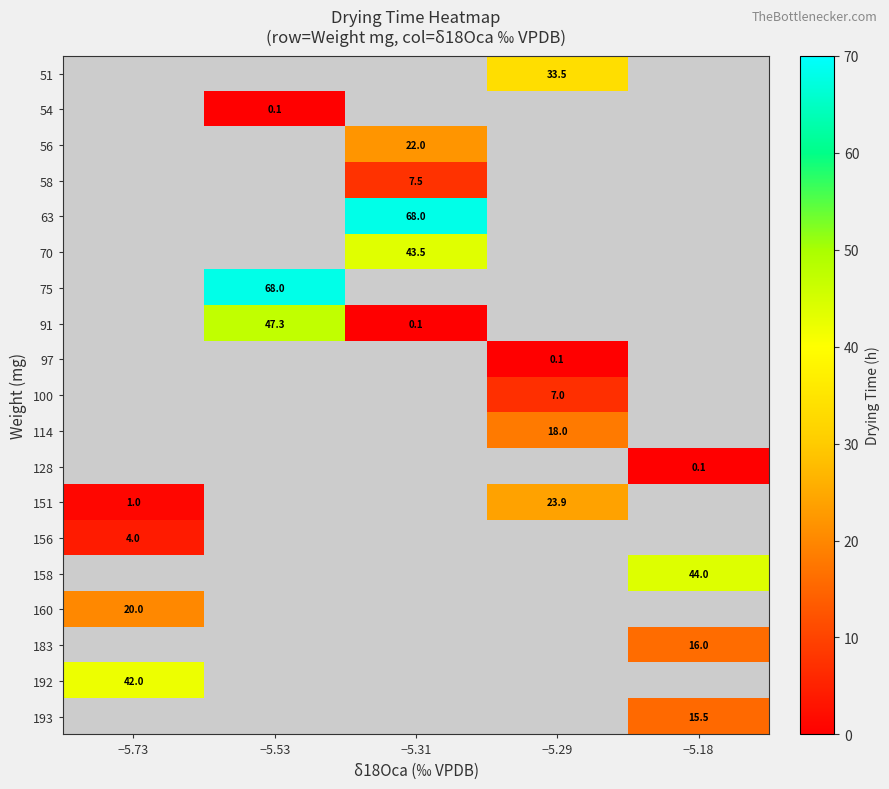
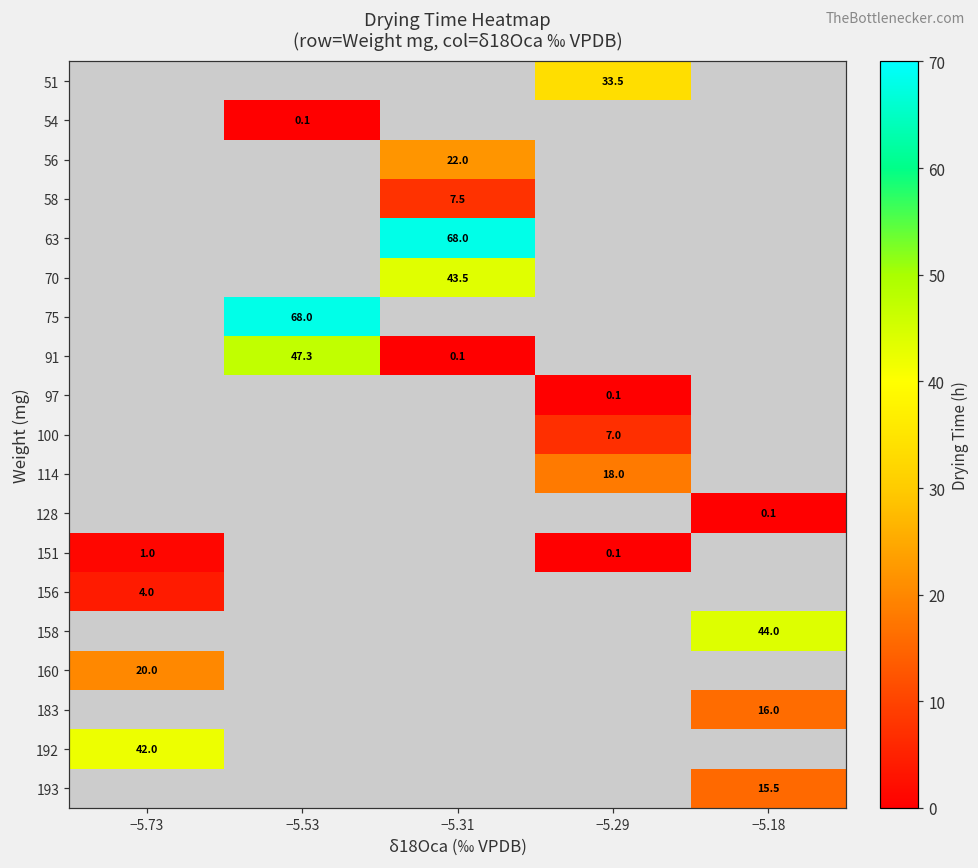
151, −5.29: 23.9 -> 0.1
